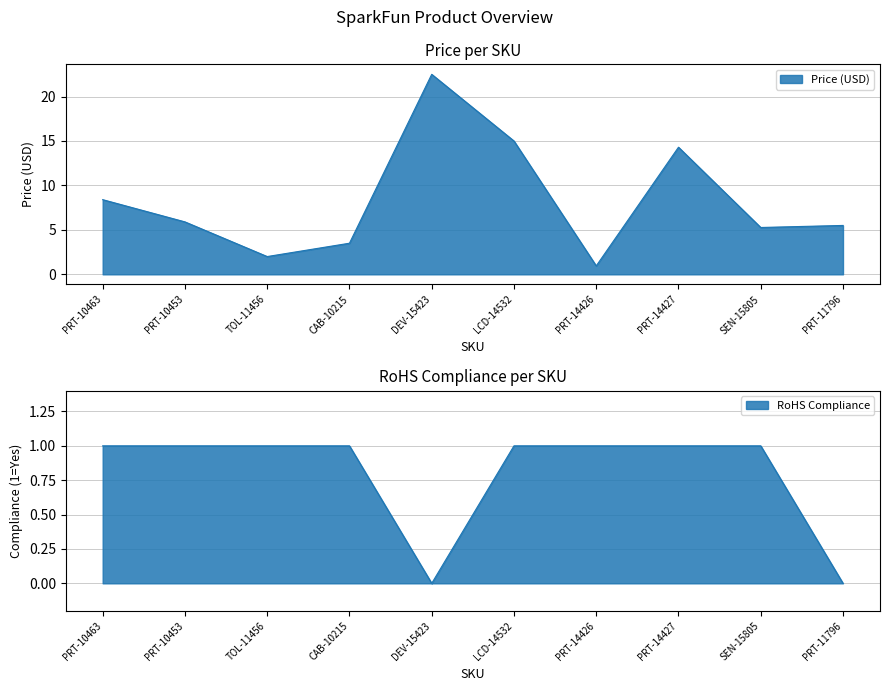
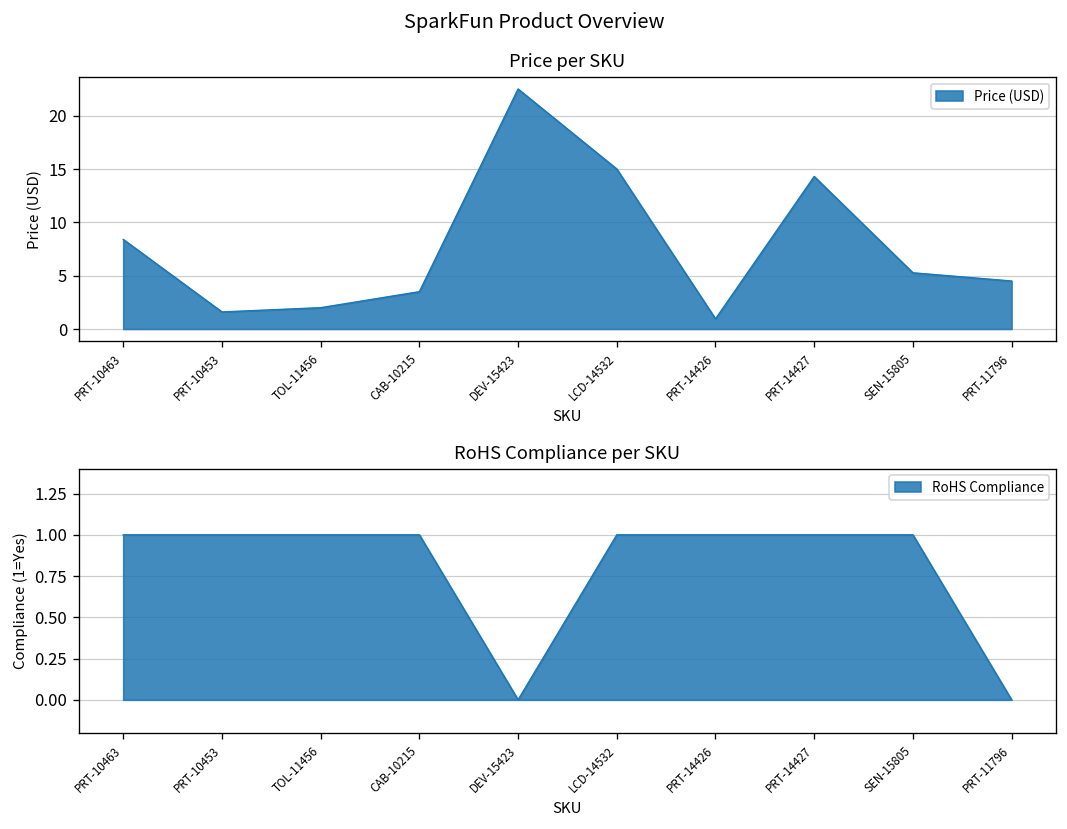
Price per SKU, PRT-10453: 6 -> 2
Price per SKU, PRT-11796: 6 -> 5
